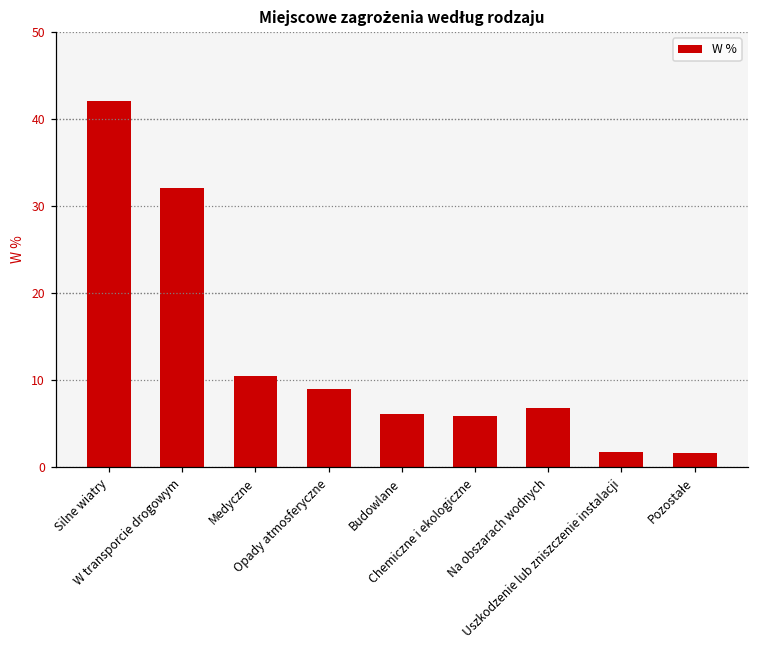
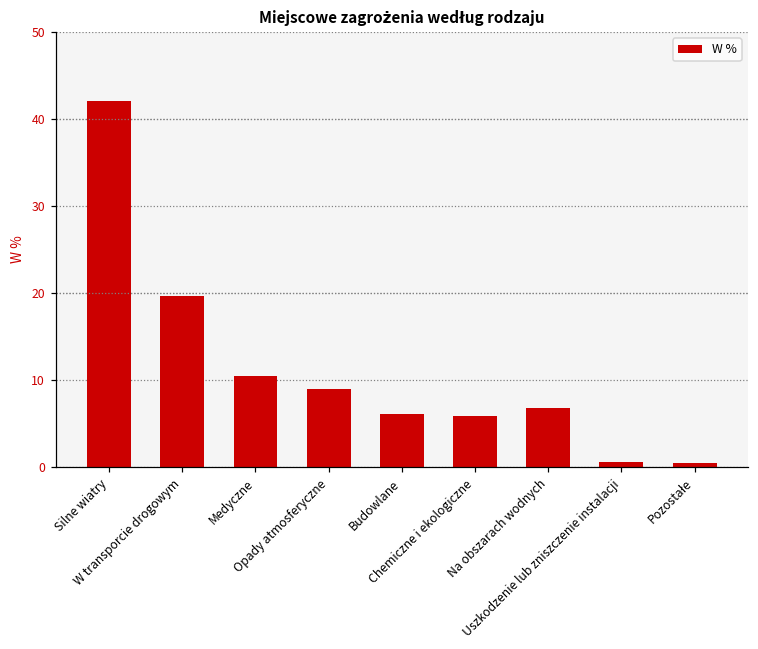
W transporcie drogowym: 32 -> 20
Uszkodzenie lub zniszczenie instalacji: 2 -> 1
Pozostałe: 2 -> 1
